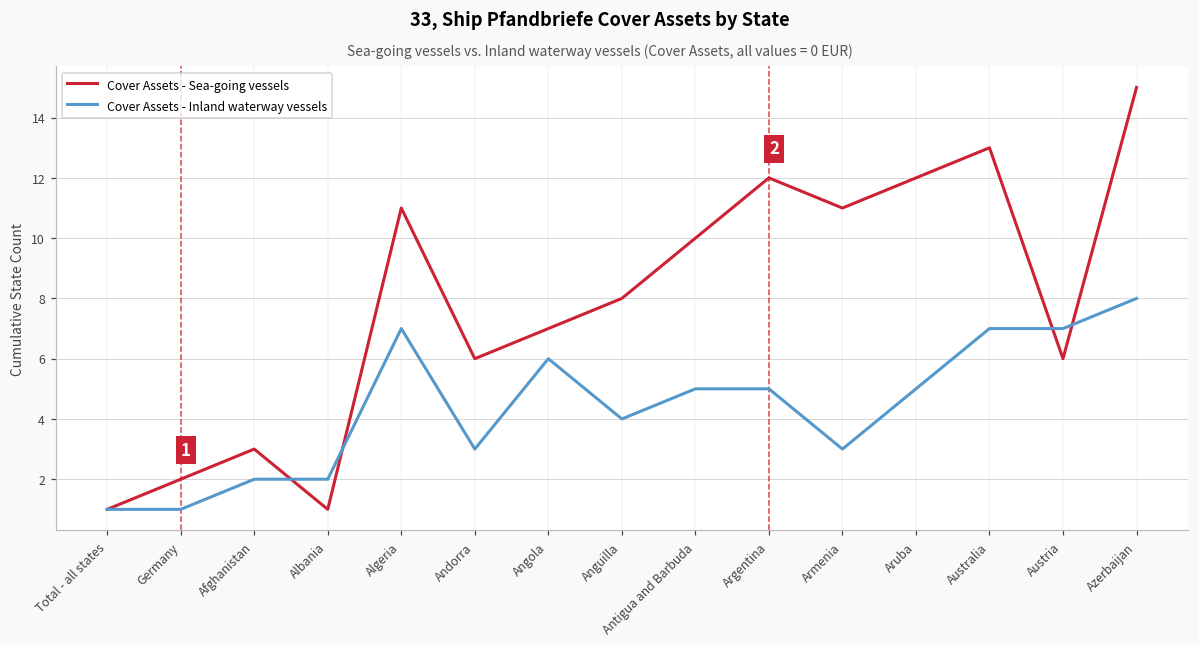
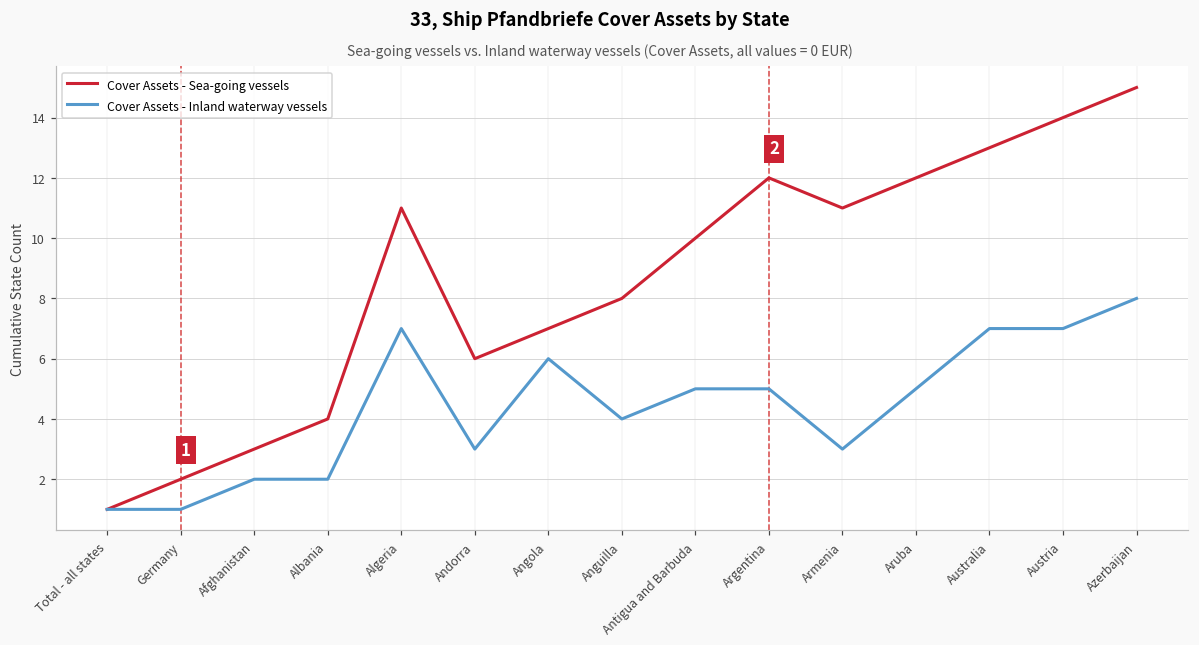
Cover Assets - Sea-going vessels, Albania: 1 -> 4
Cover Assets - Sea-going vessels, Austria: 6 -> 14
